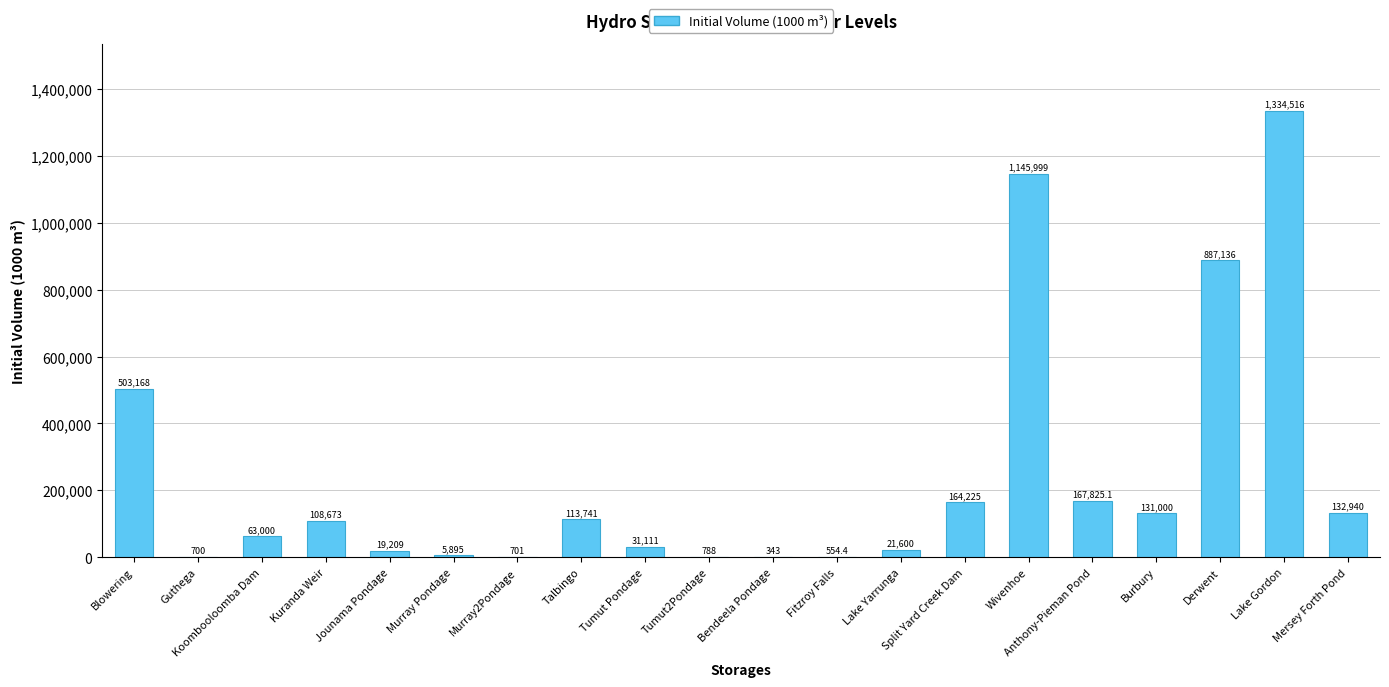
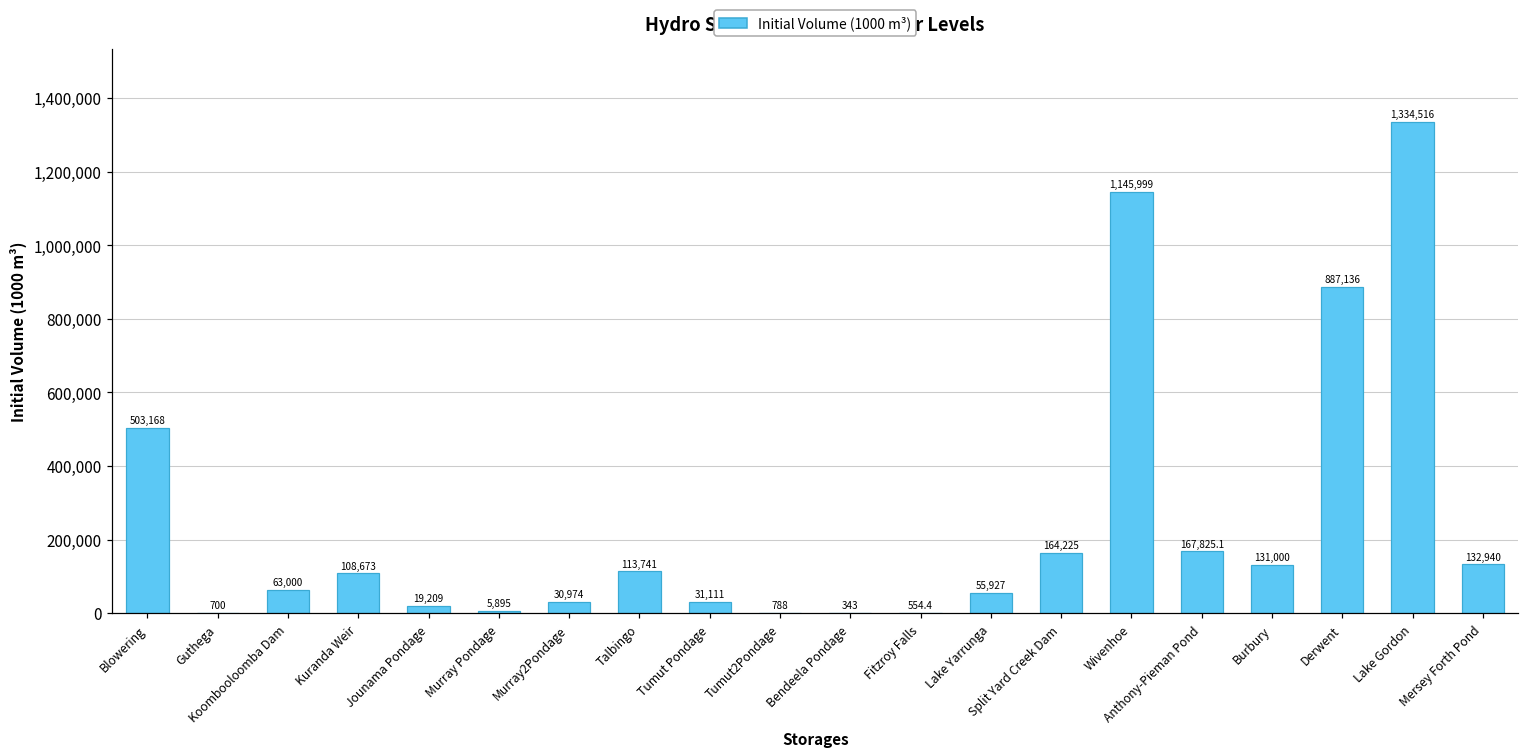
Murray2Pondage: 701 -> 30,974
Lake Yarrunga: 21,600 -> 55,927
